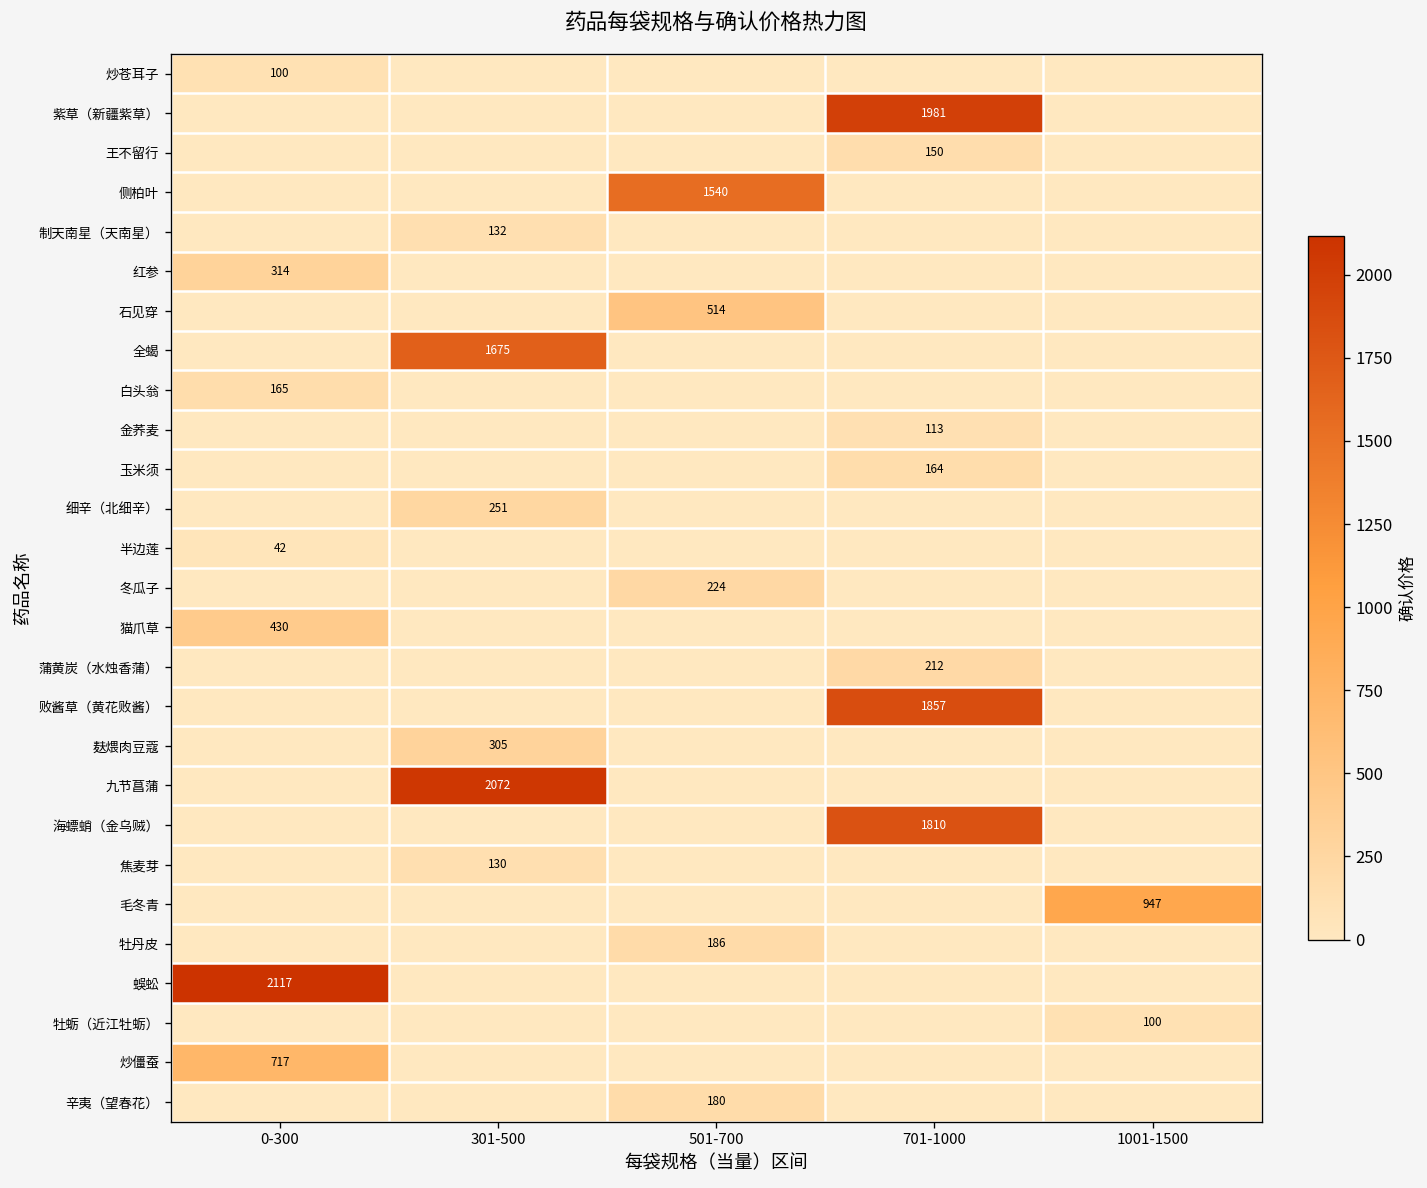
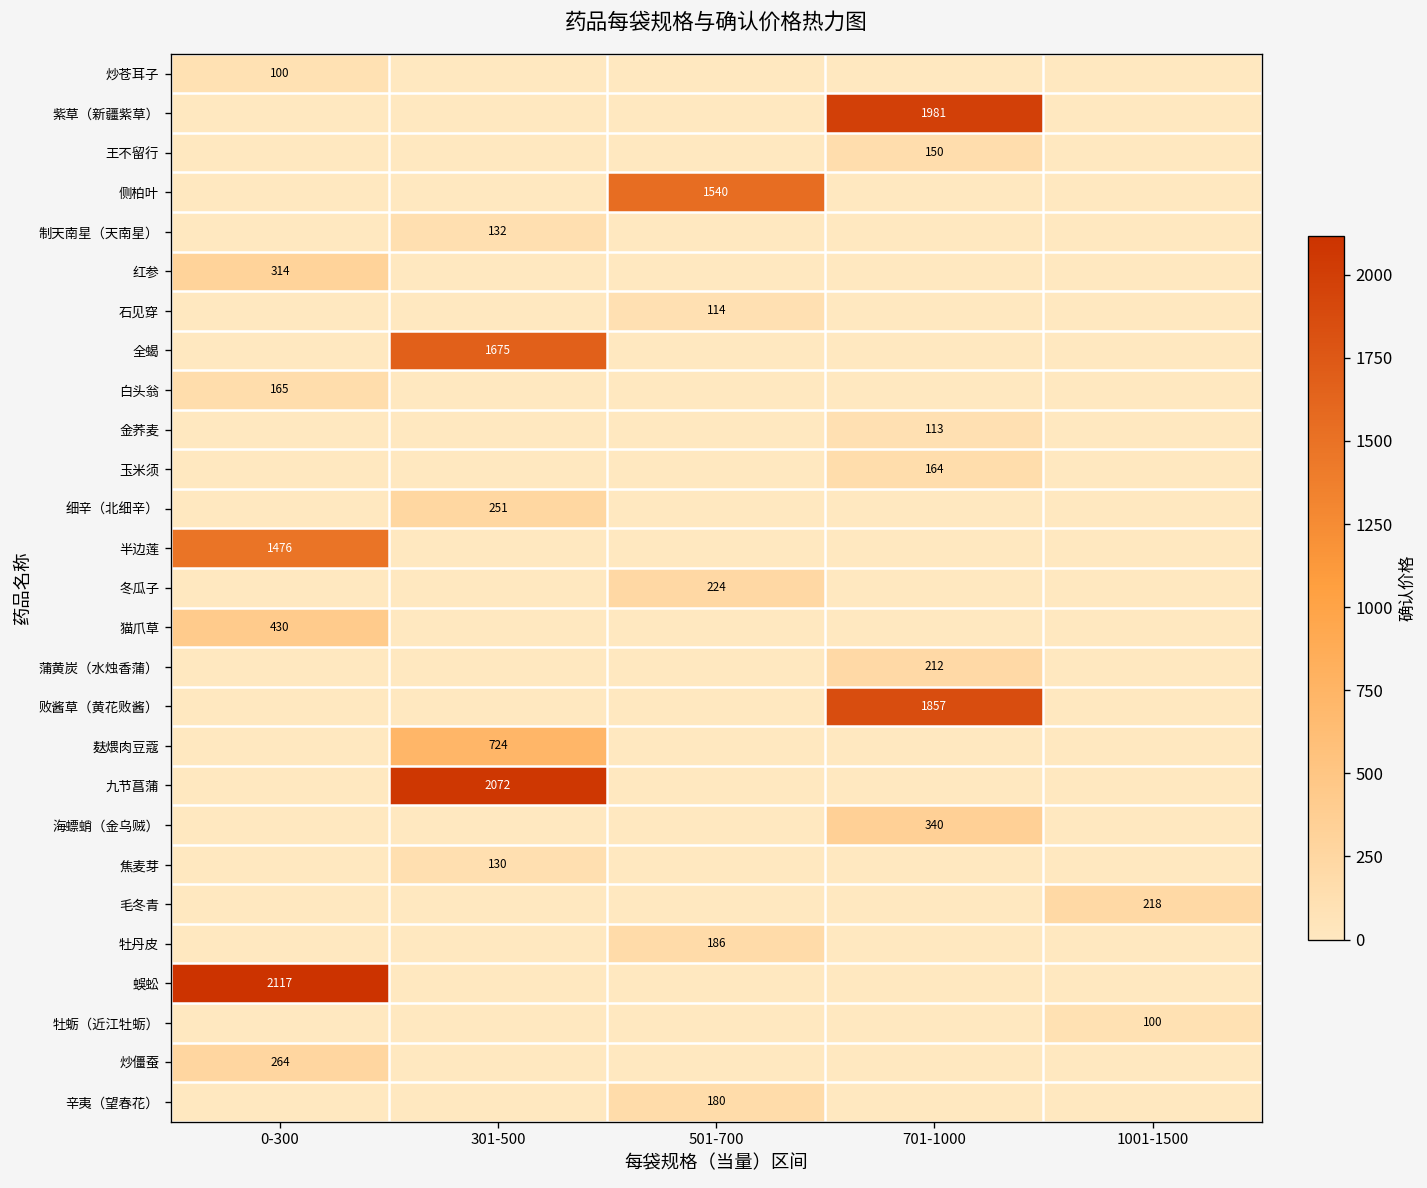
石见穿, 501-700: 514 -> 114
半边莲, 0-300: 42 -> 1476
麸煨肉豆蔻, 301-500: 305 -> 724
海螵蛸（金乌贼）, 701-1000: 1810 -> 340
毛冬青, 1001-1500: 947 -> 218
炒僵蚕, 0-300: 717 -> 264
